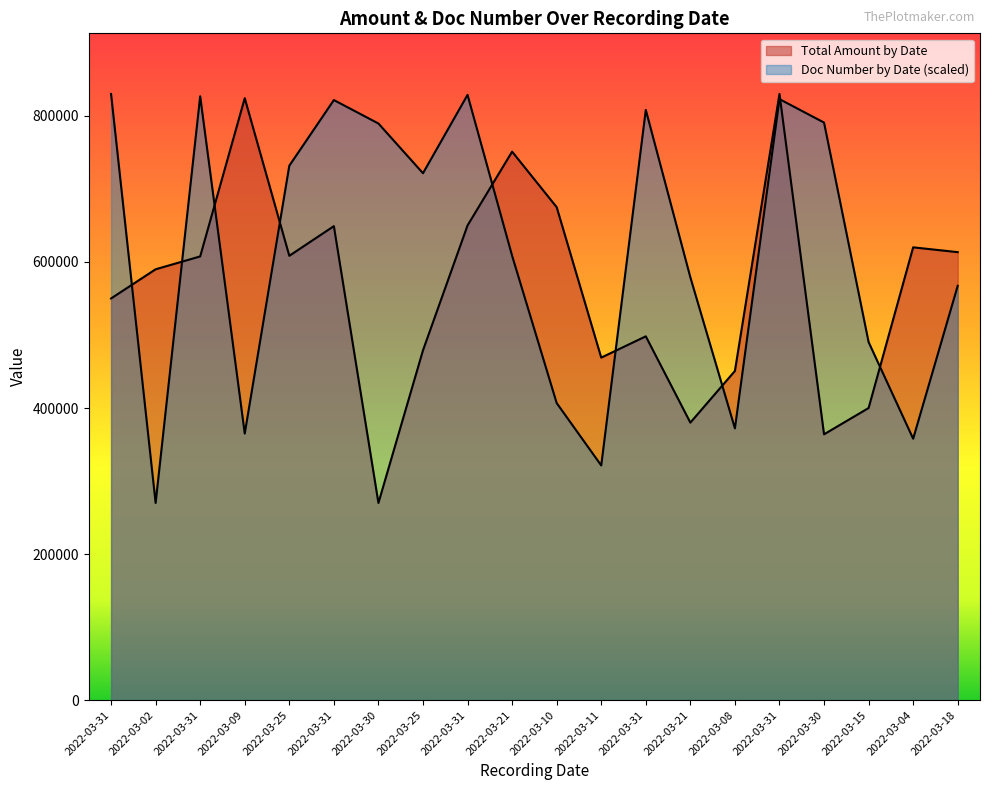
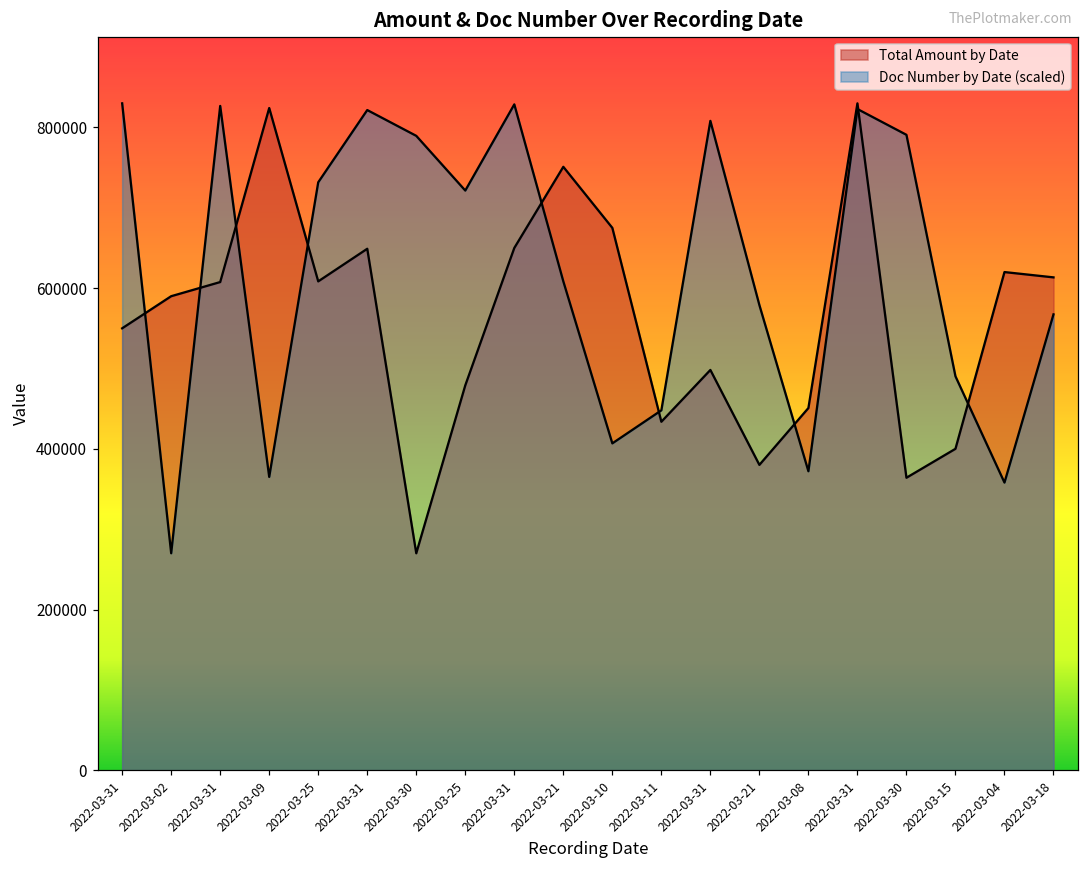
Total Amount by Date, 2022-03-11: 470000 -> 430000
Doc Number by Date (scaled), 2022-03-11: 320000 -> 450000
